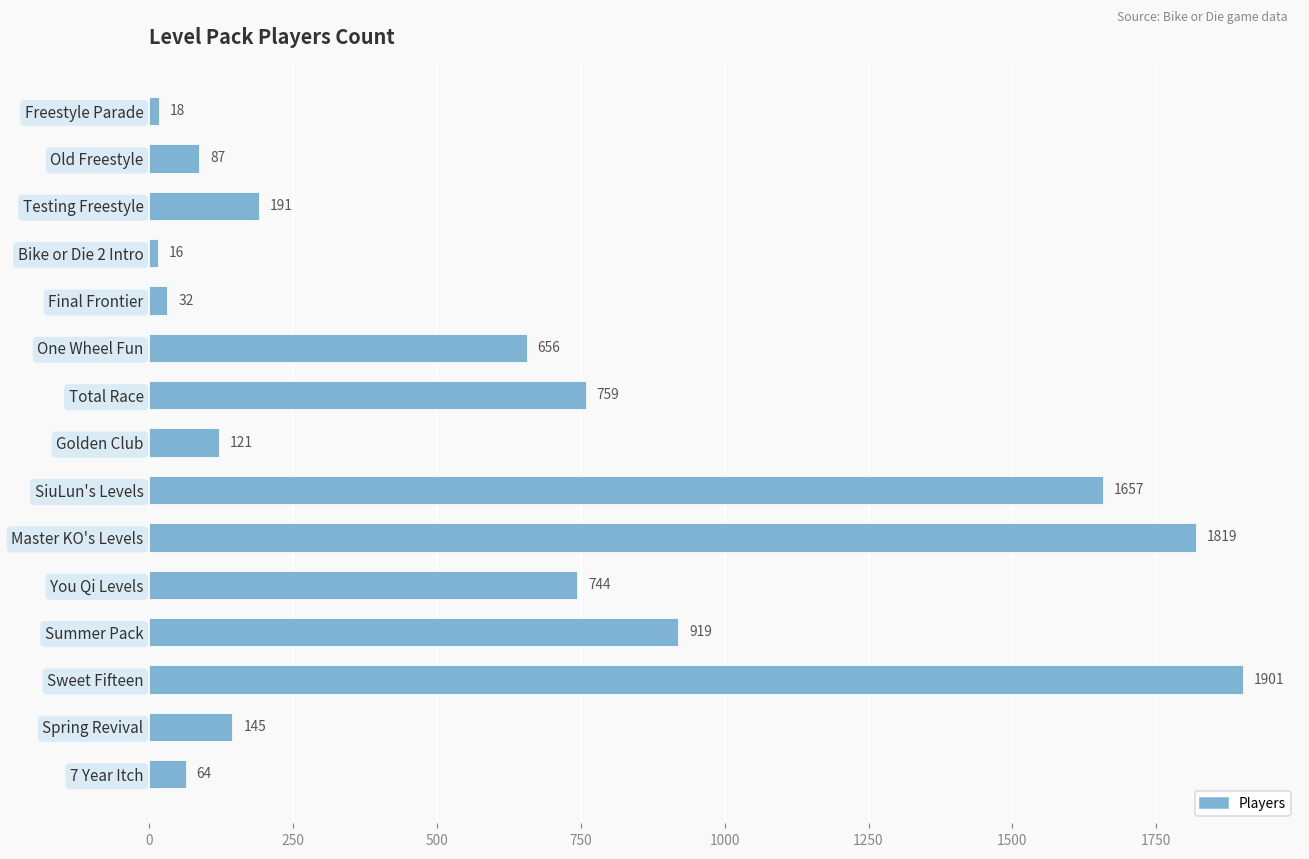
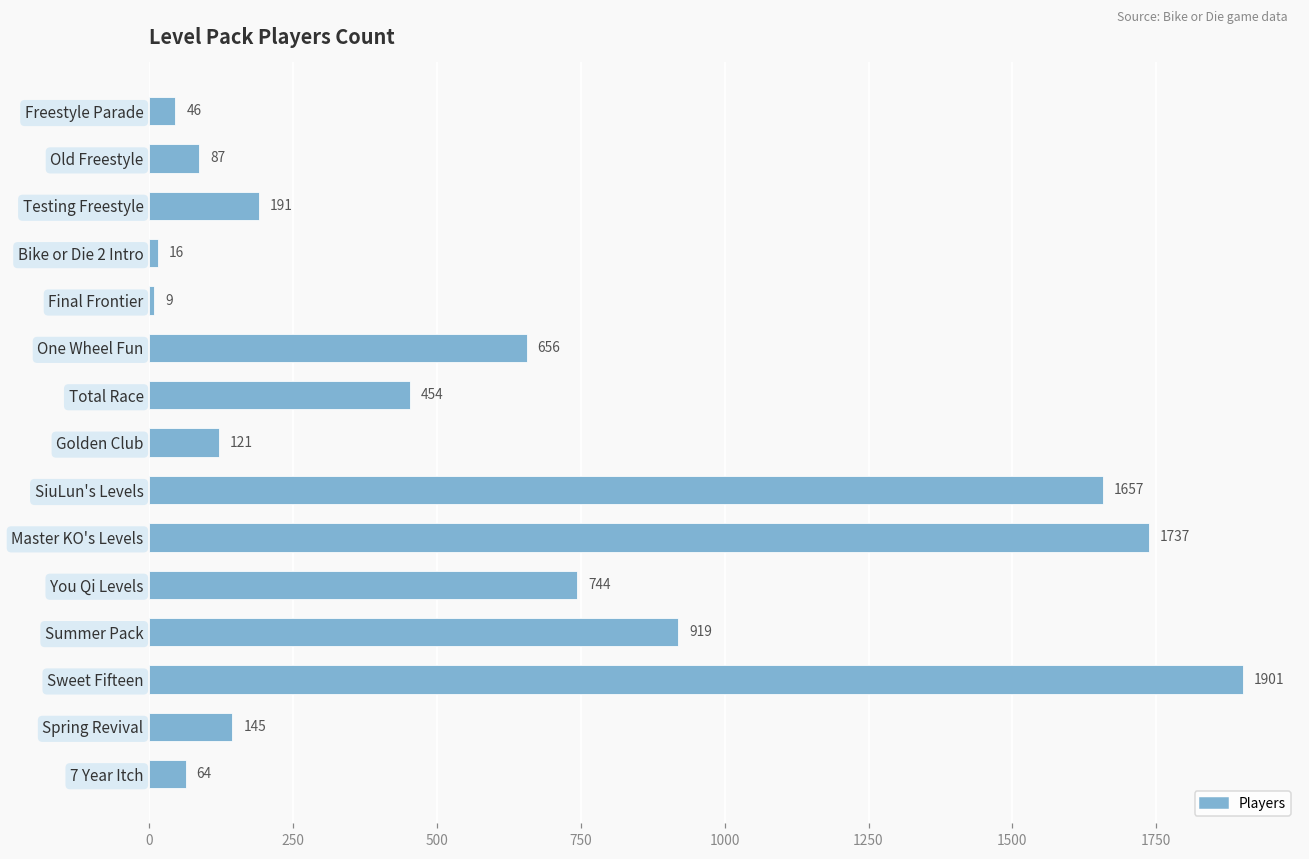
Freestyle Parade: 18 -> 46
Final Frontier: 32 -> 9
Total Race: 759 -> 454
Master KO's Levels: 1819 -> 1737
